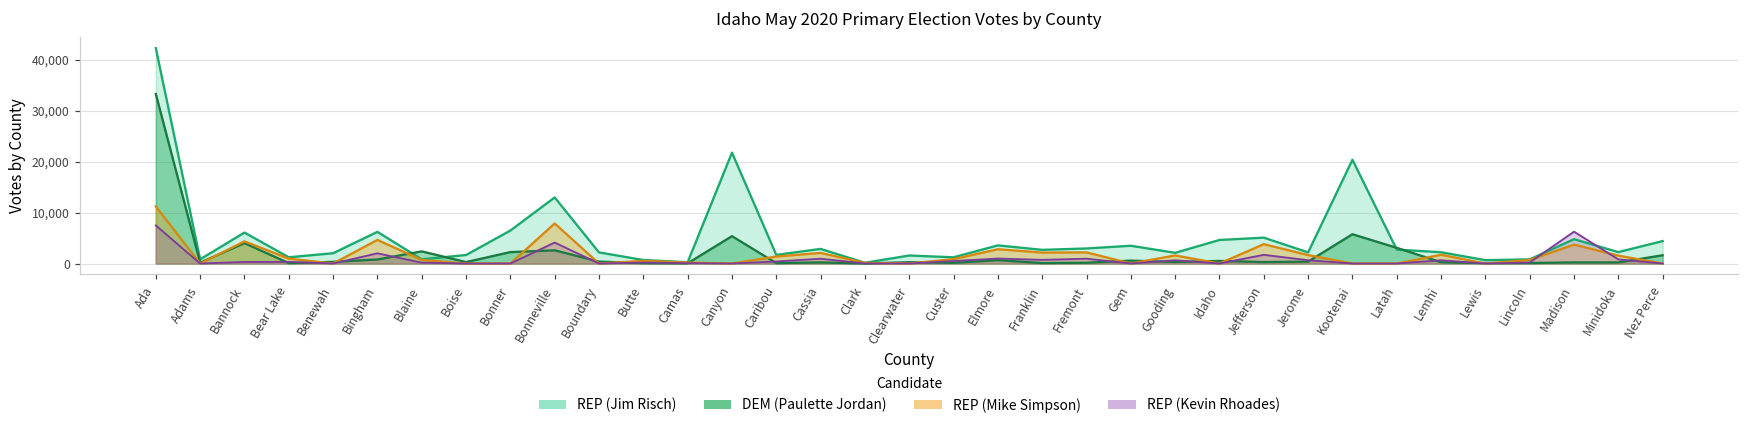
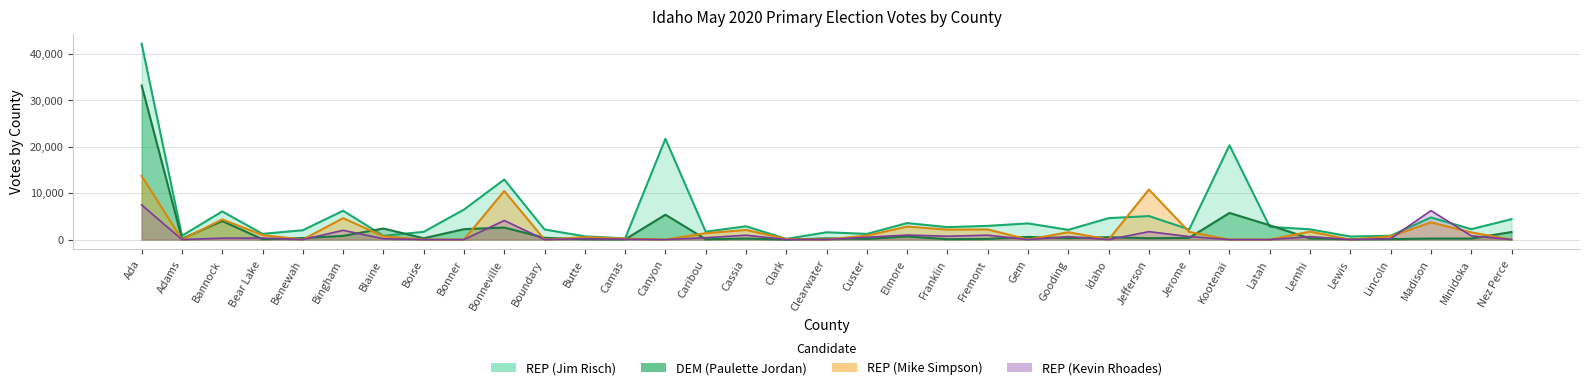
REP (Mike Simpson), Ada: 11,000 -> 14,000
REP (Mike Simpson), Bonneville: 8,000 -> 10,000
REP (Mike Simpson), Jefferson: 4,000 -> 11,000
